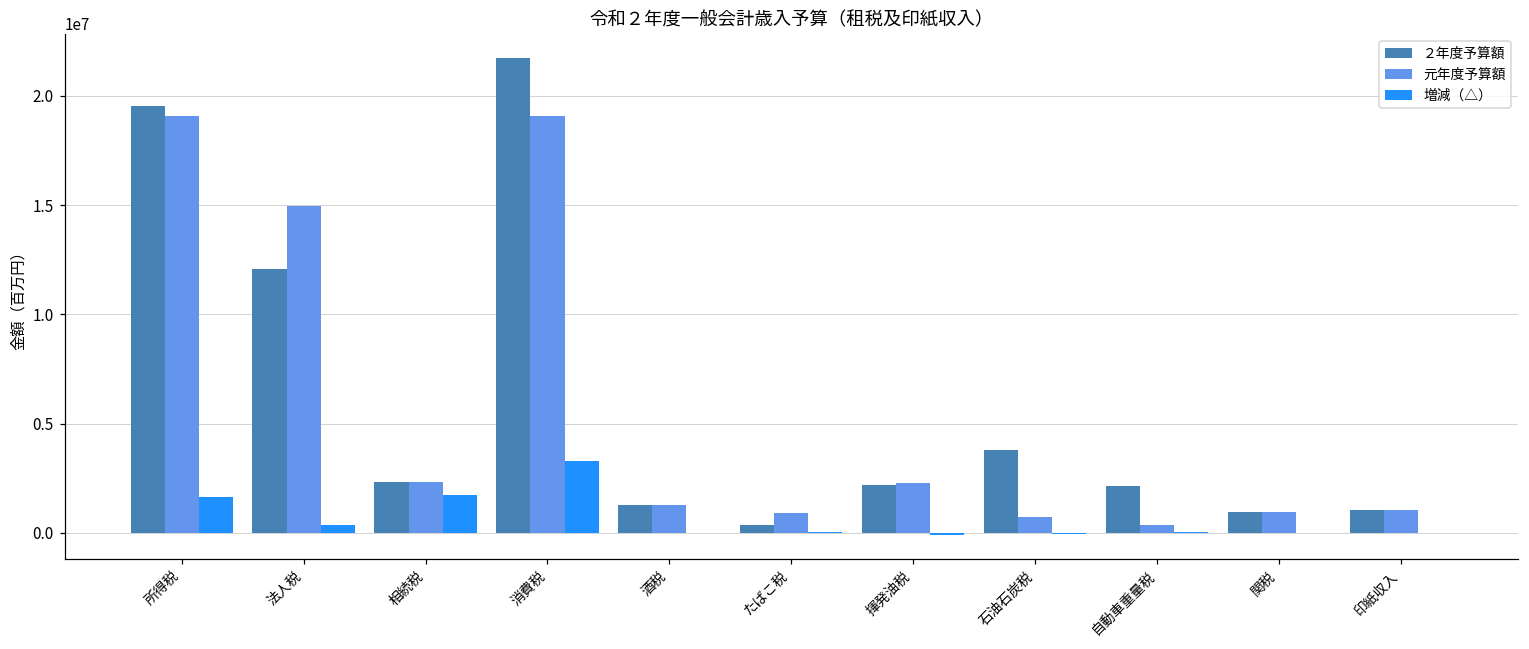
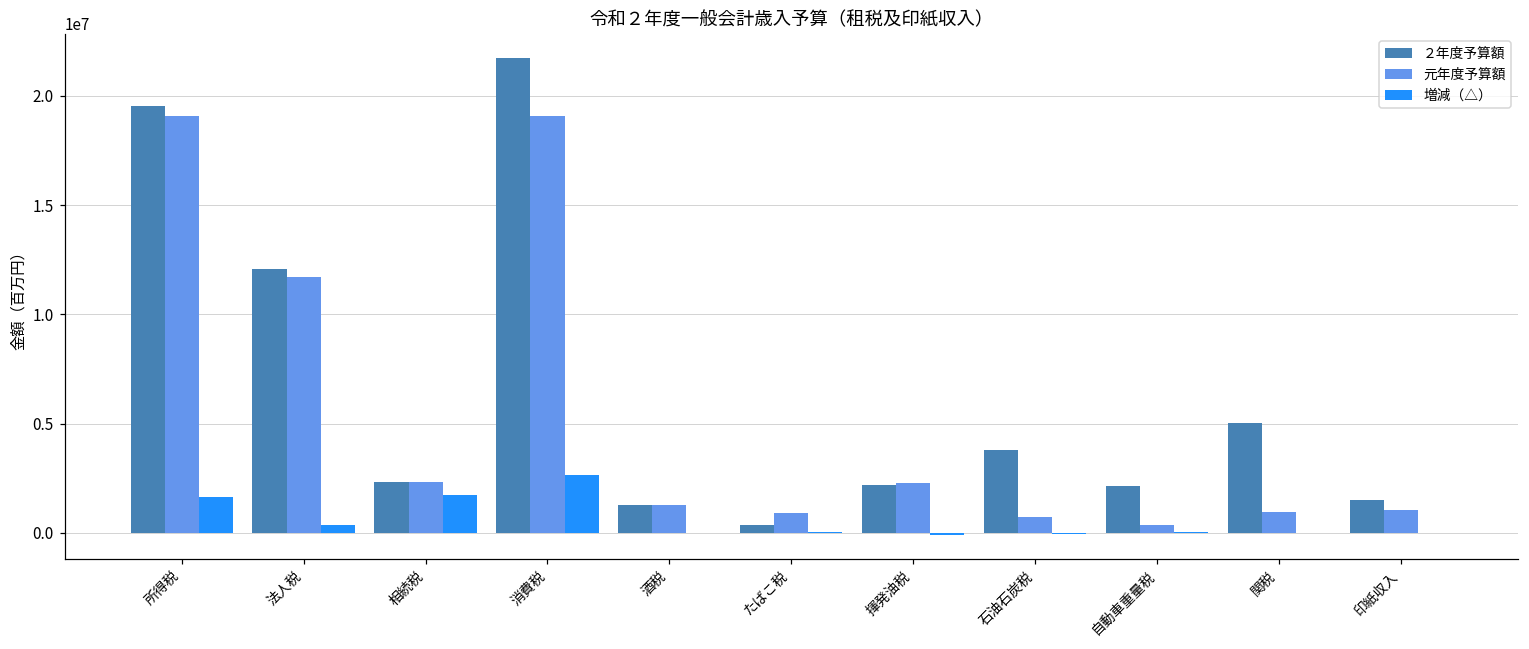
元年度予算額, 法人税: 15000000 -> 11700000
増減（△）, 消費税: 3300000 -> 2700000
２年度予算額, 関税: 900000 -> 5000000
２年度予算額, 印紙収入: 1000000 -> 1500000
